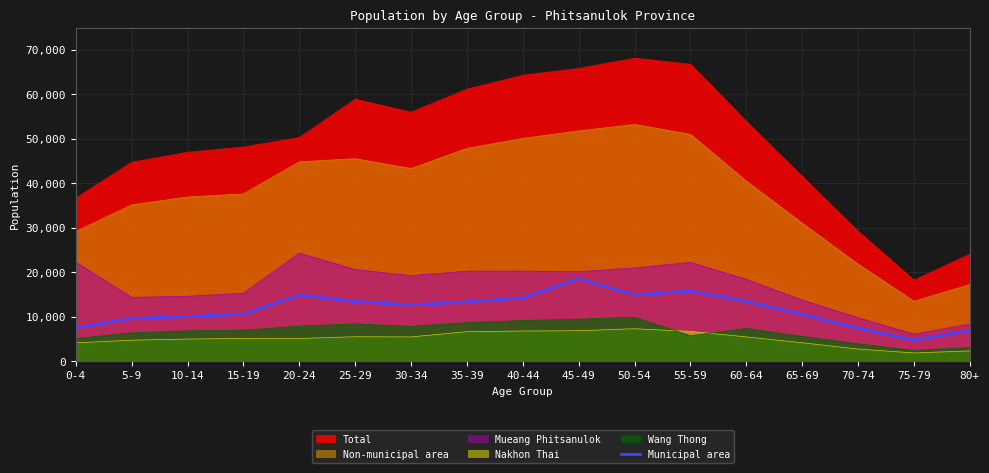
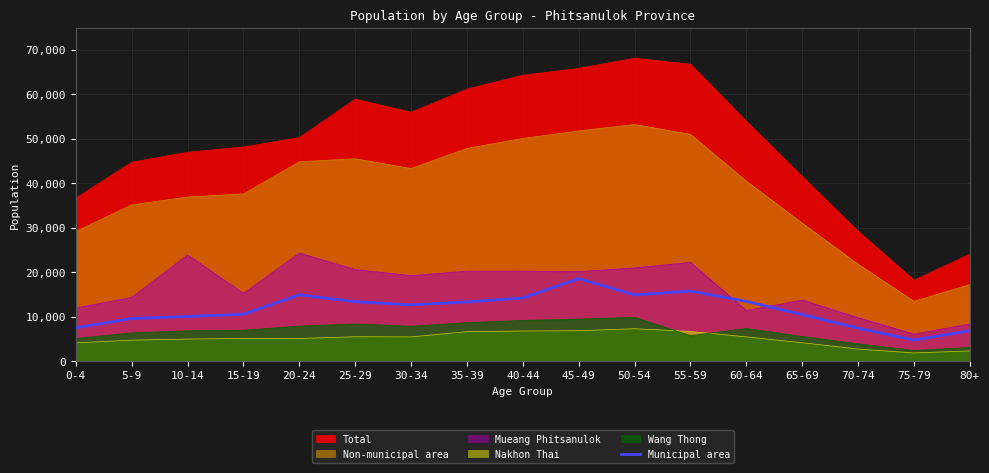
Mueang Phitsanulok, 0-4: 22,000 -> 12,000
Mueang Phitsanulok, 10-14: 15,000 -> 24,000
Mueang Phitsanulok, 60-64: 18,000 -> 11,000
